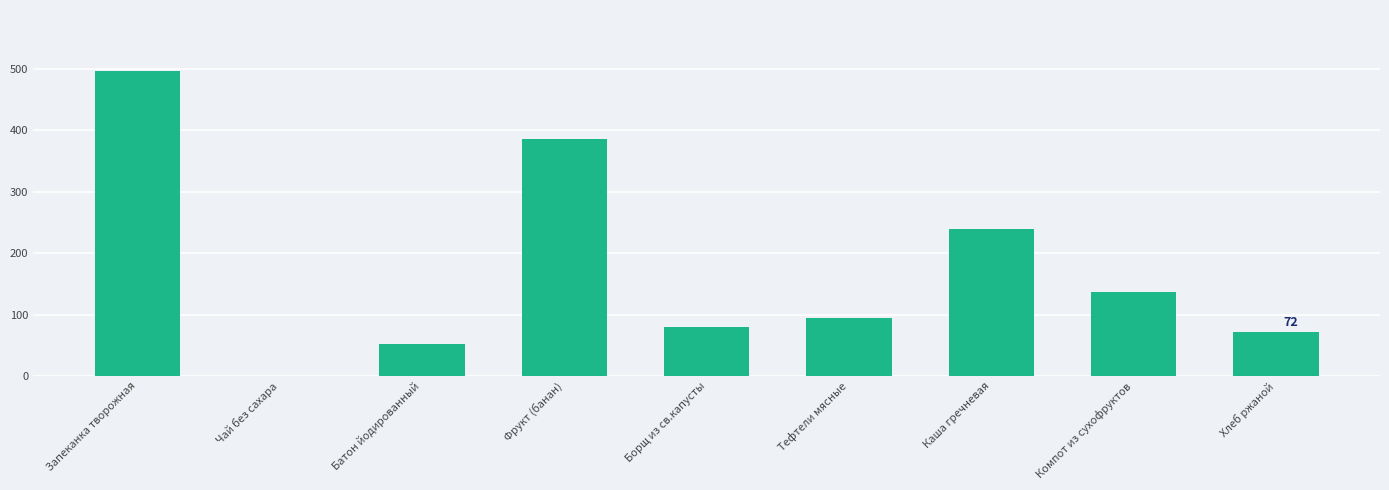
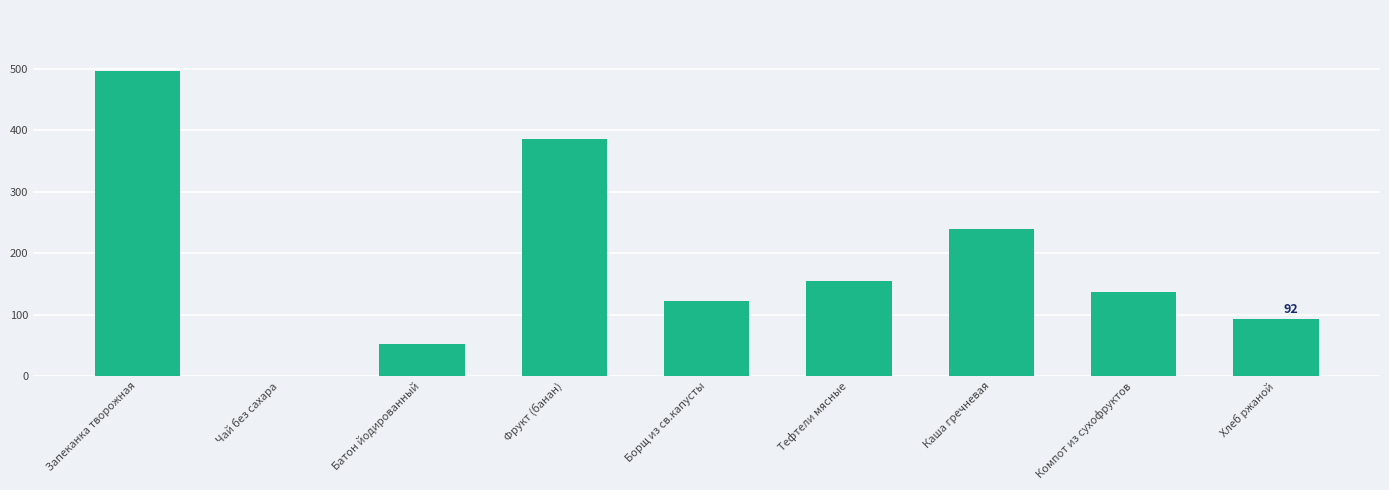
Борщ из св.капусты: 80 -> 120
Тефтели мясные: 100 -> 150
Хлеб ржаной: 72 -> 92
